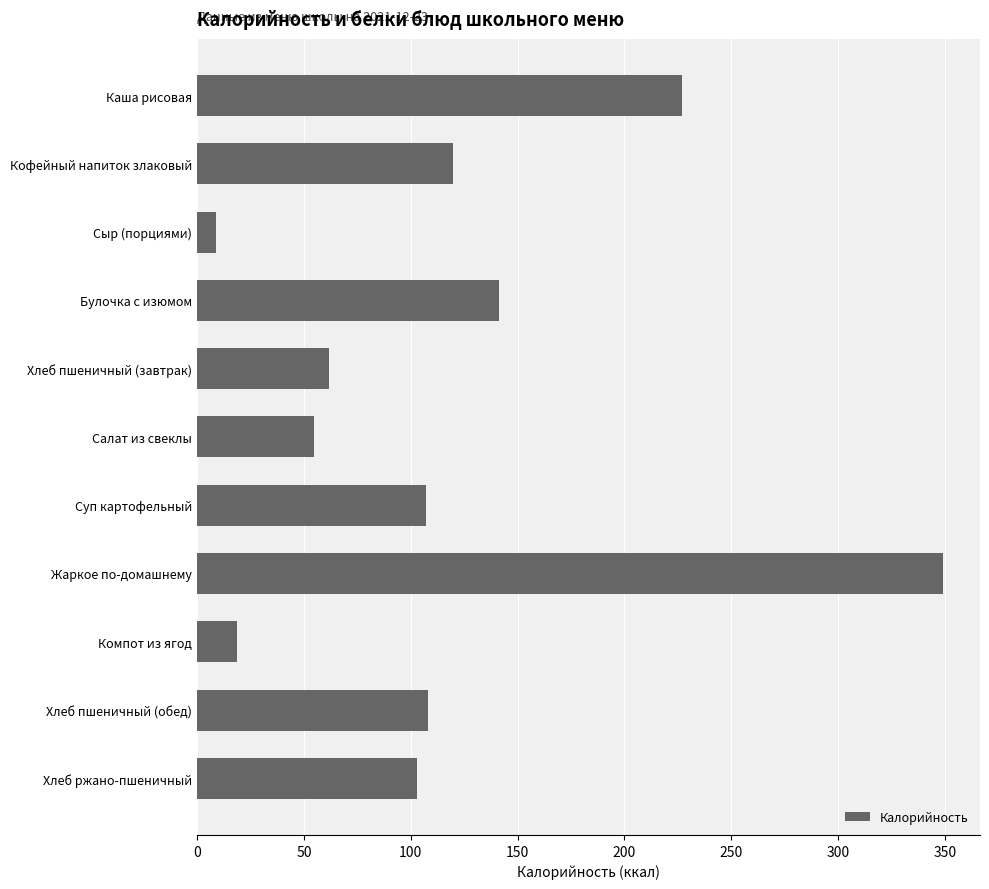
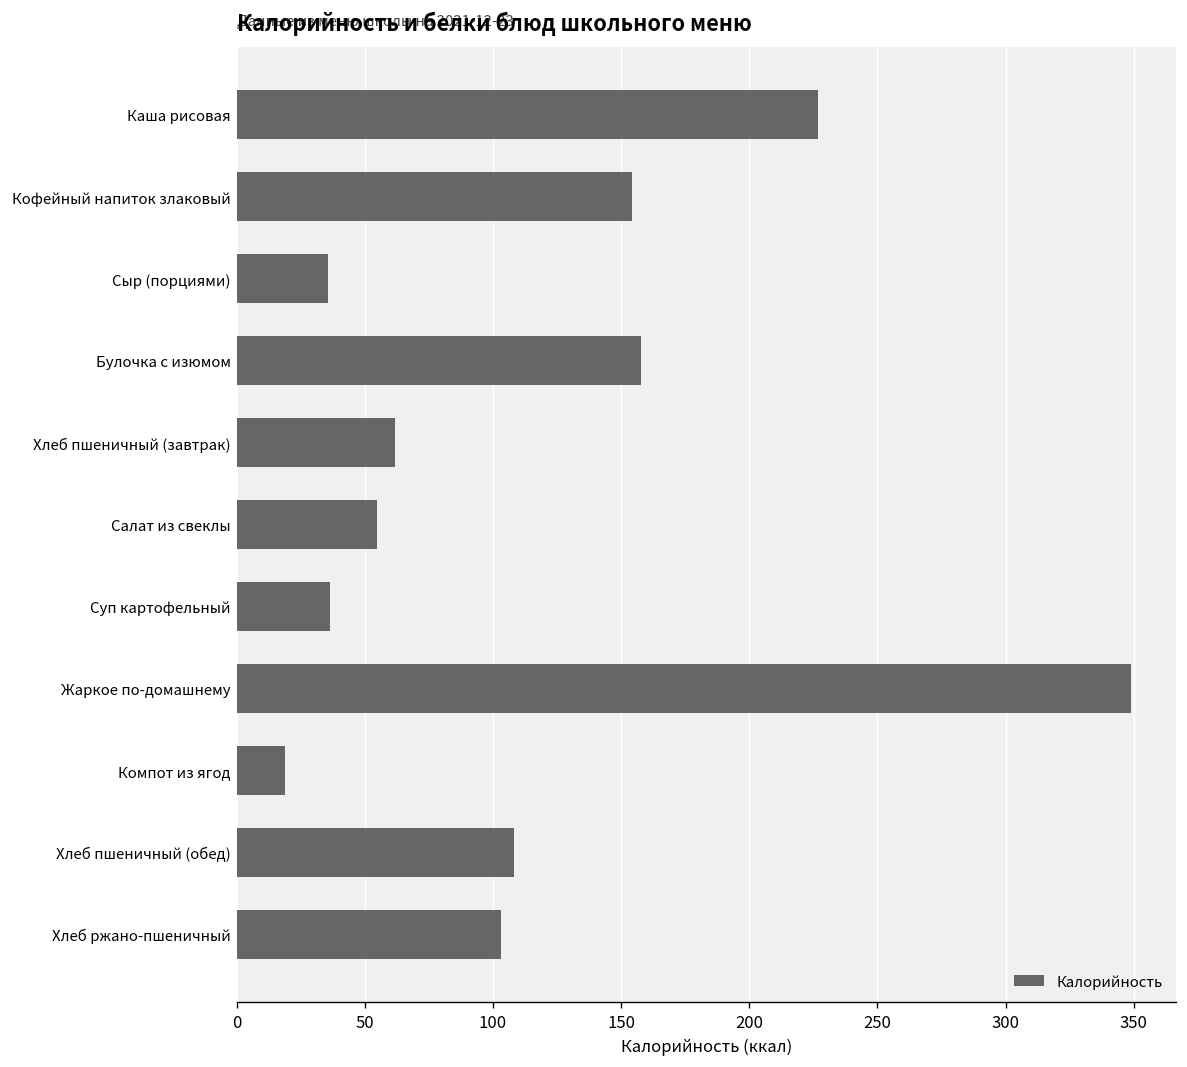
Кофейный напиток злаковый: 120 -> 154
Сыр (порциями): 9 -> 36
Булочка с изюмом: 142 -> 158
Суп картофельный: 107 -> 36
